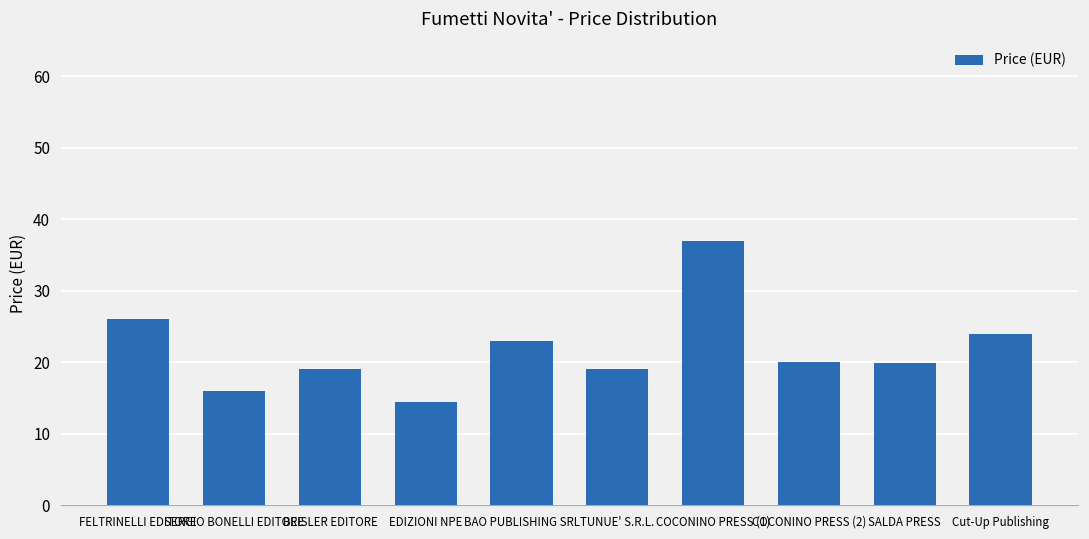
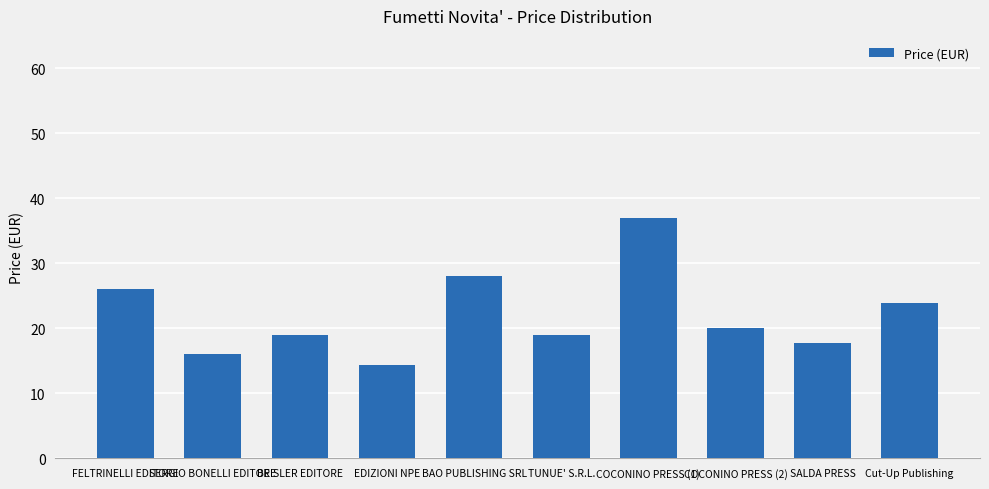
BAO PUBLISHING SRL: 23 -> 28
SALDA PRESS: 20 -> 18
